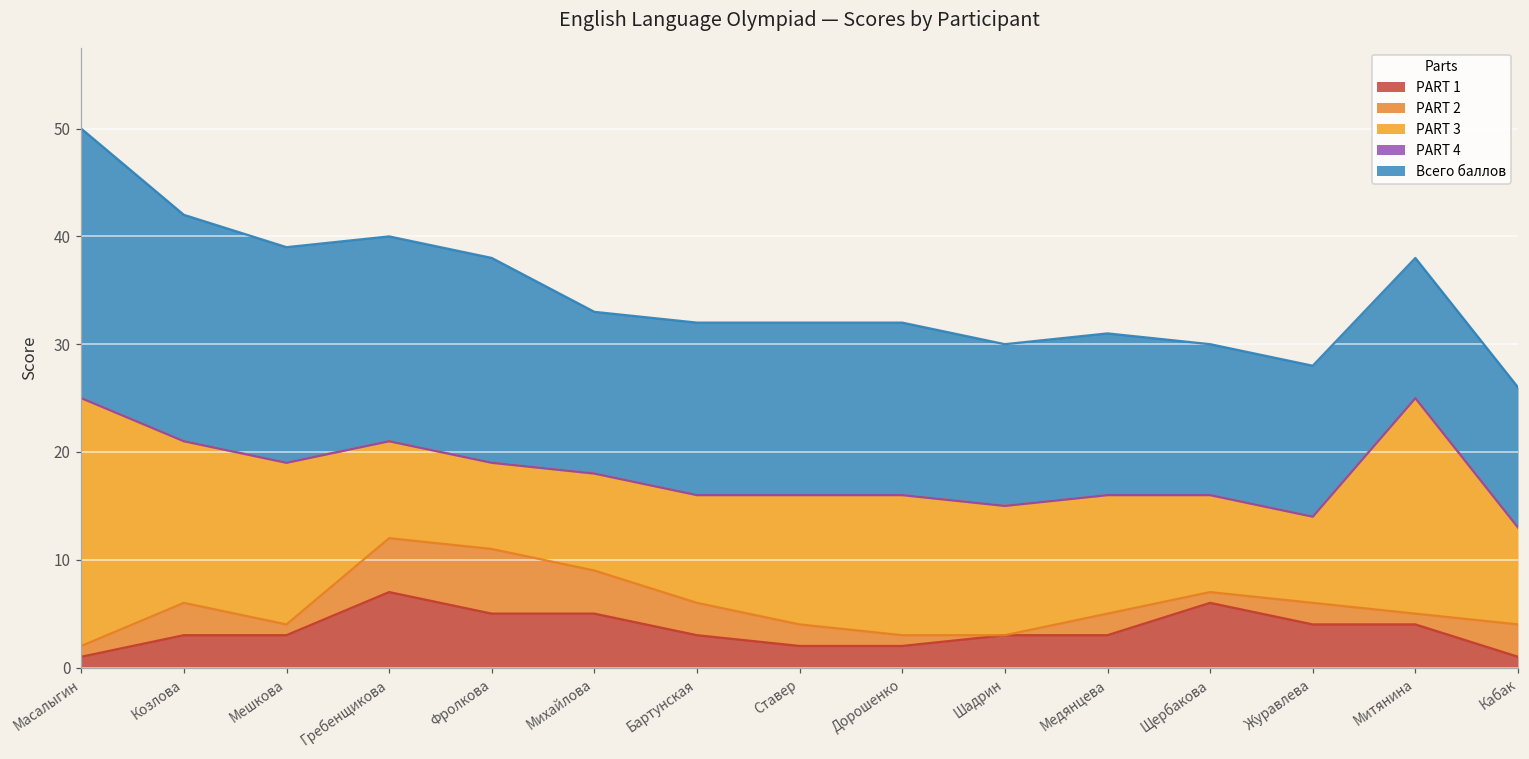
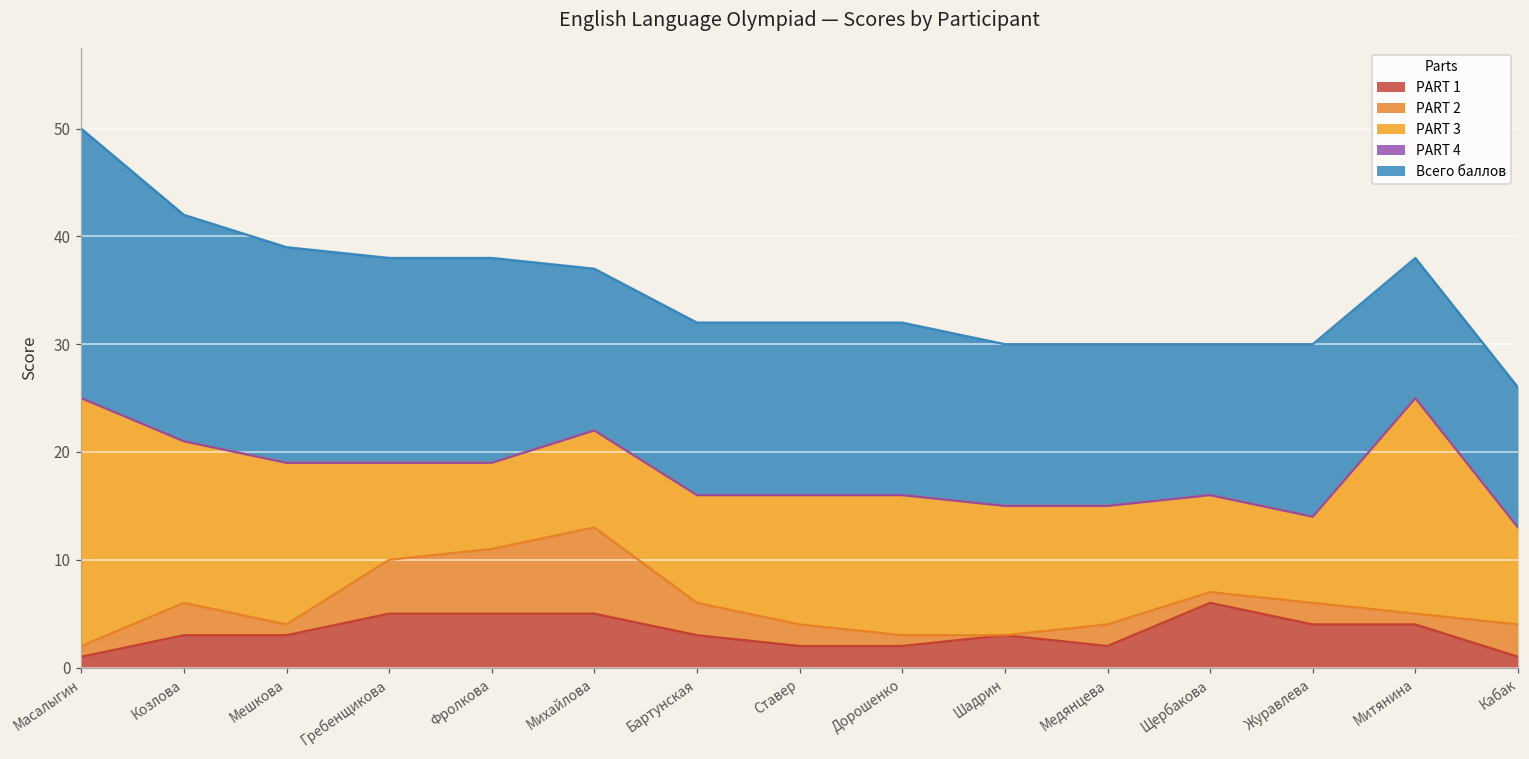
PART 1, Гребенщикова: 7 -> 5
PART 2, Михайлова: 4 -> 8
PART 1, Медянцева: 3 -> 2
Всего баллов, Журавлева: 14 -> 16
